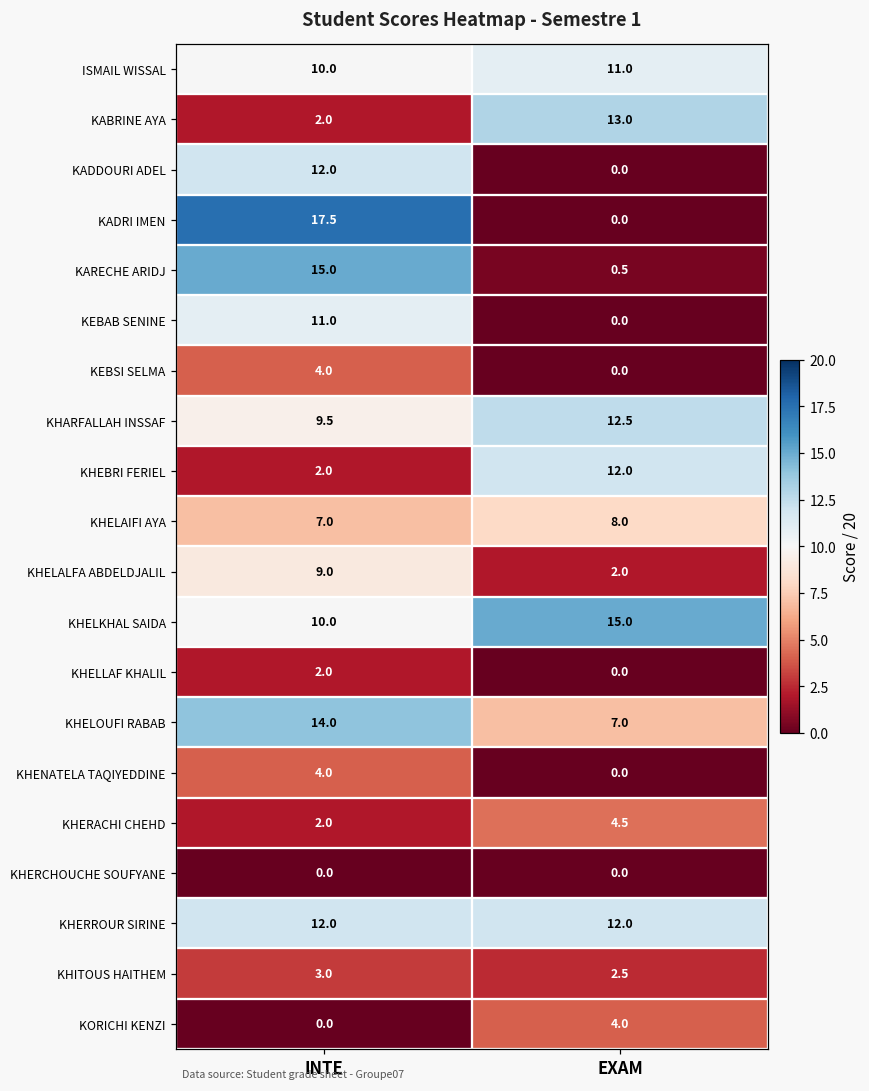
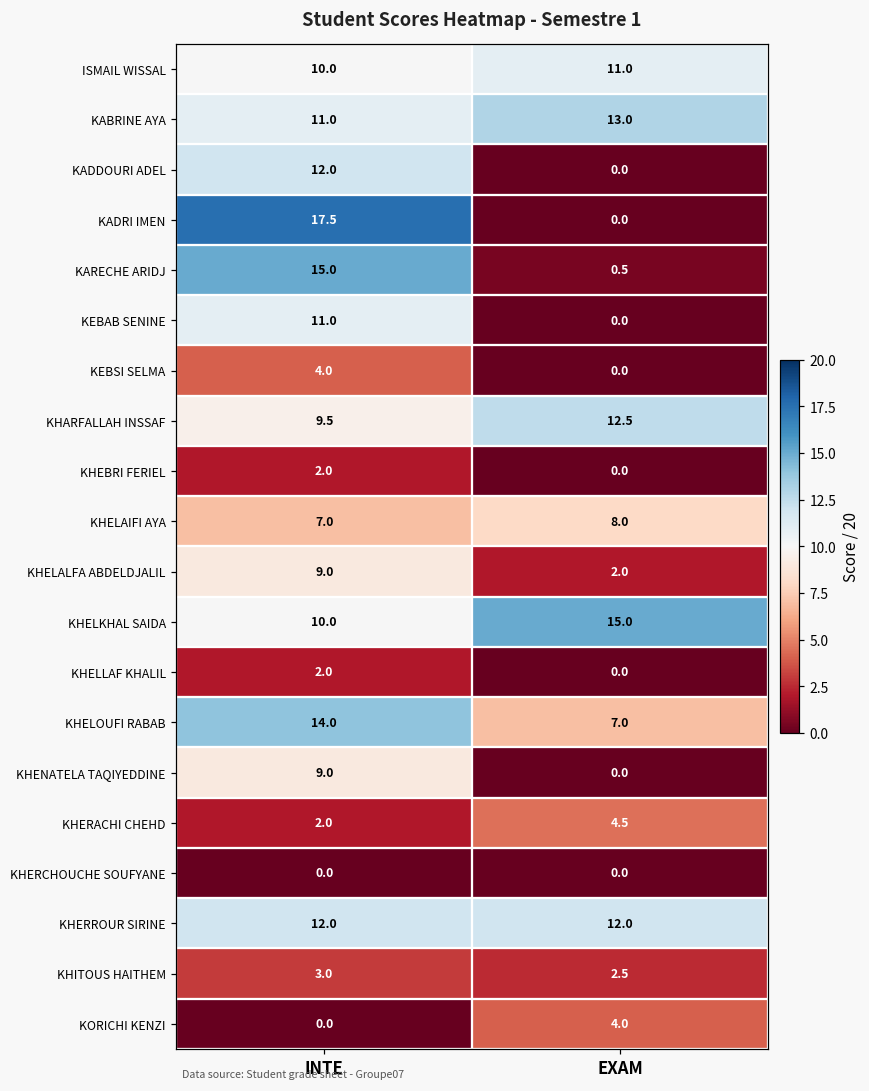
KABRINE AYA, INTE: 2.0 -> 11.0
KHEBRI FERIEL, EXAM: 12.0 -> 0.0
KHENATELA TAQIYEDDINE, INTE: 4.0 -> 9.0
